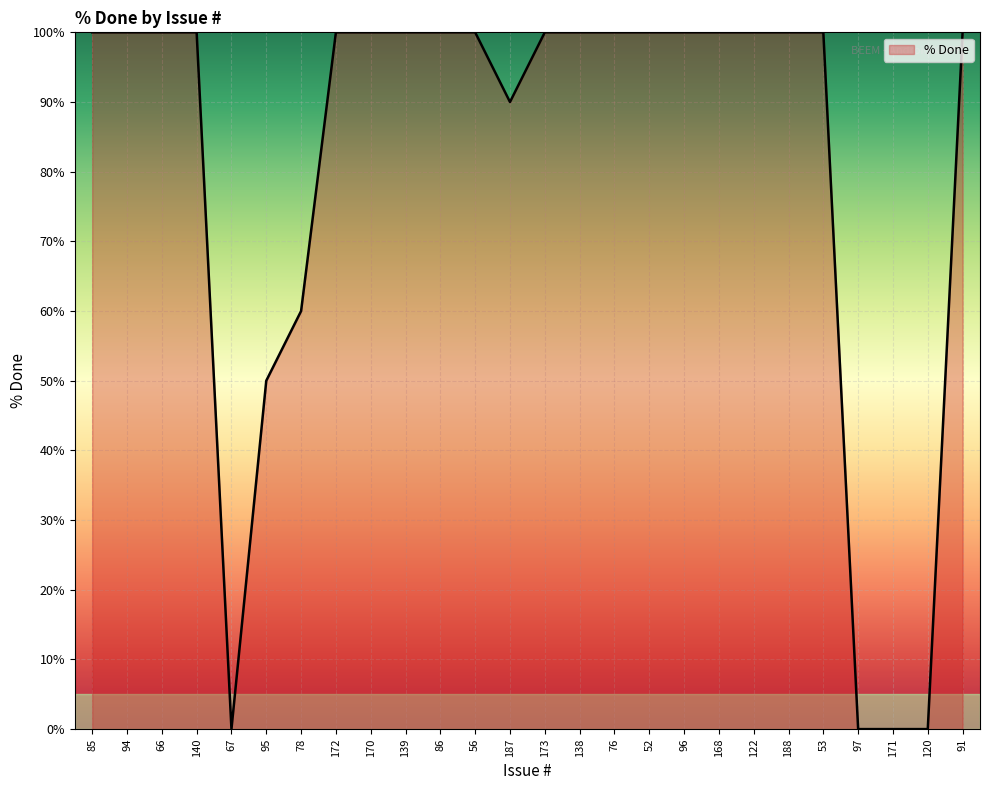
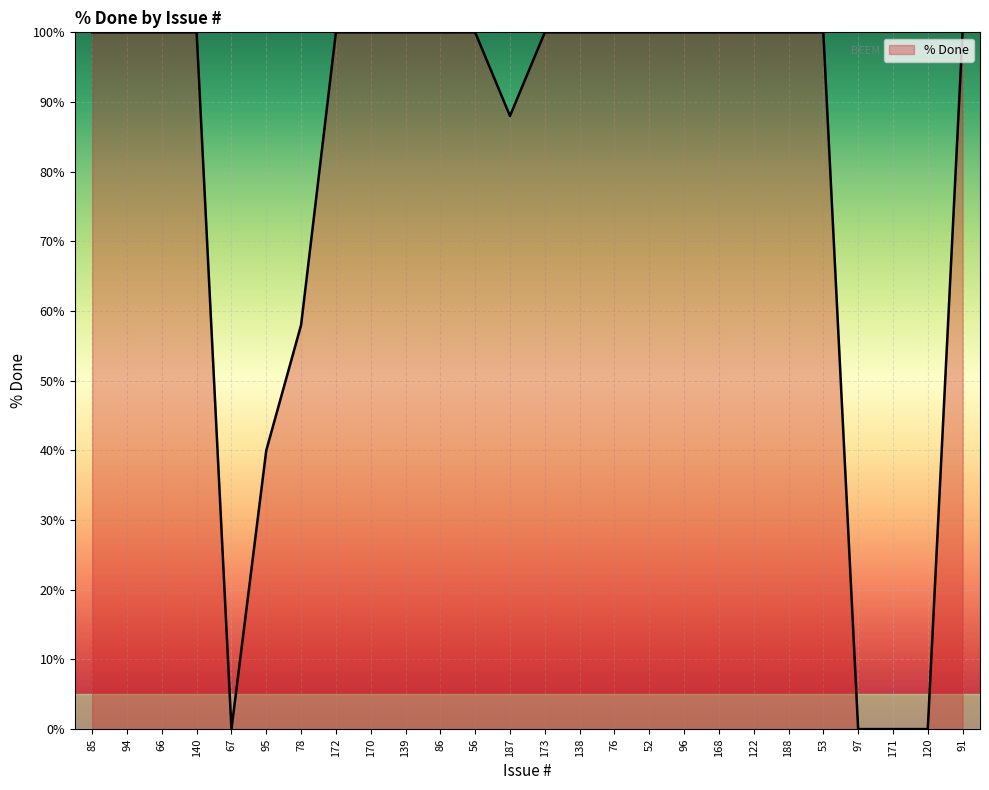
95: 50% -> 40%
78: 60% -> 58%
187: 90% -> 88%
